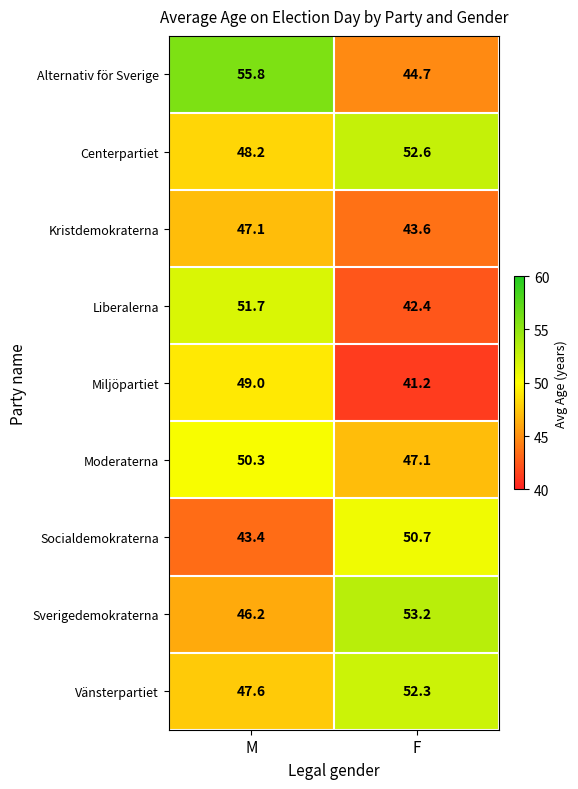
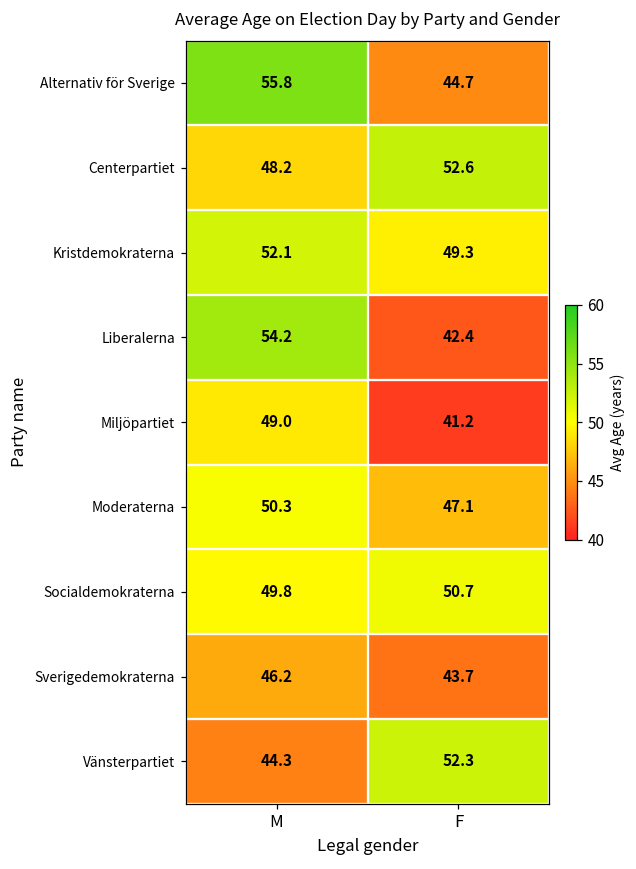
Kristdemokraterna, M: 47.1 -> 52.1
Kristdemokraterna, F: 43.6 -> 49.3
Liberalerna, M: 51.7 -> 54.2
Socialdemokraterna, M: 43.4 -> 49.8
Sverigedemokraterna, F: 53.2 -> 43.7
Vänsterpartiet, M: 47.6 -> 44.3
